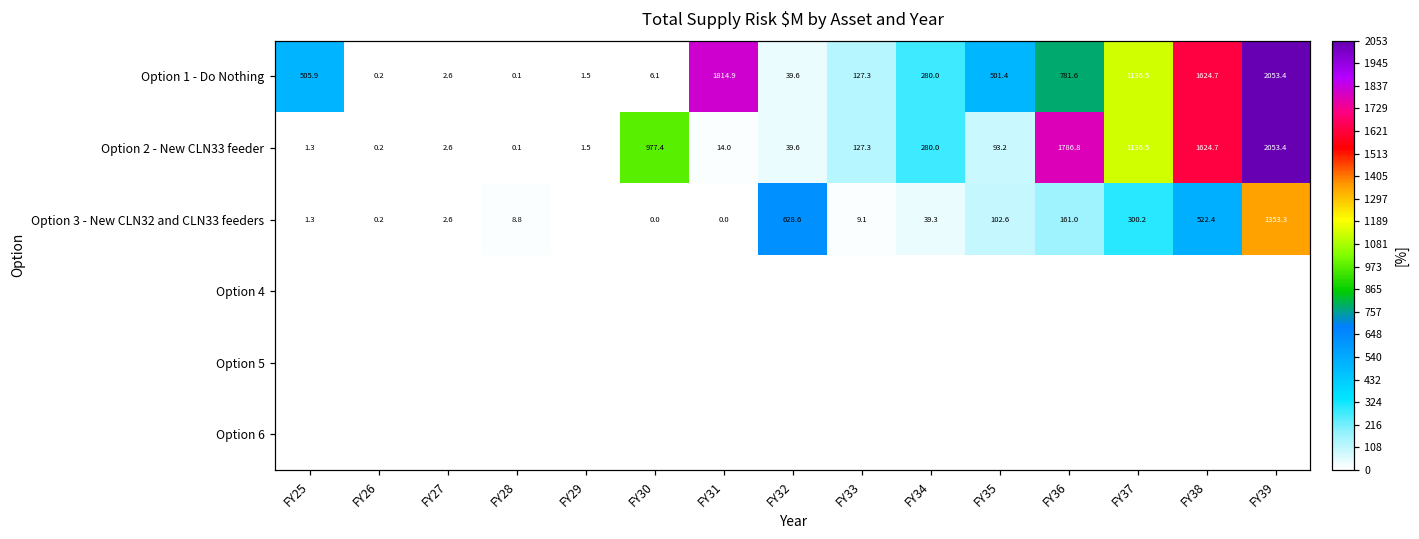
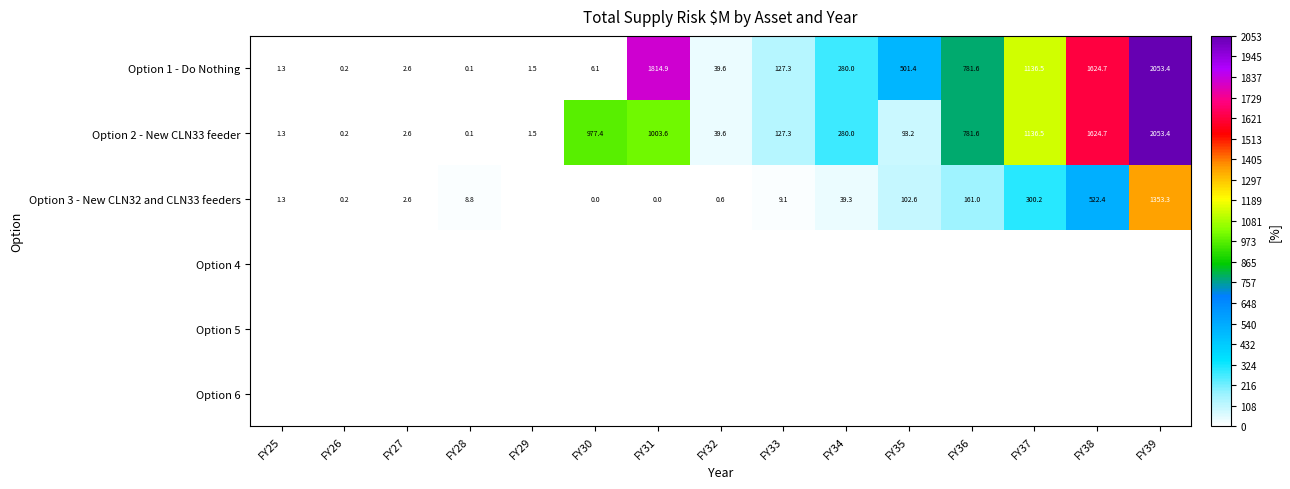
Option 1 - Do Nothing, FY25: 505.9 -> 1.3
Option 2 - New CLN33 feeder, FY31: 14.0 -> 1003.6
Option 2 - New CLN33 feeder, FY36: 1786.8 -> 781.6
Option 3 - New CLN32 and CLN33 feeders, FY32: 628.6 -> 0.6
